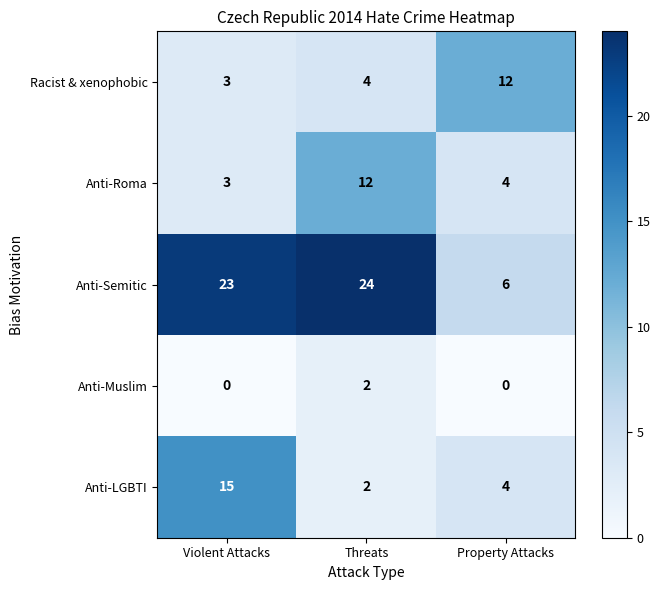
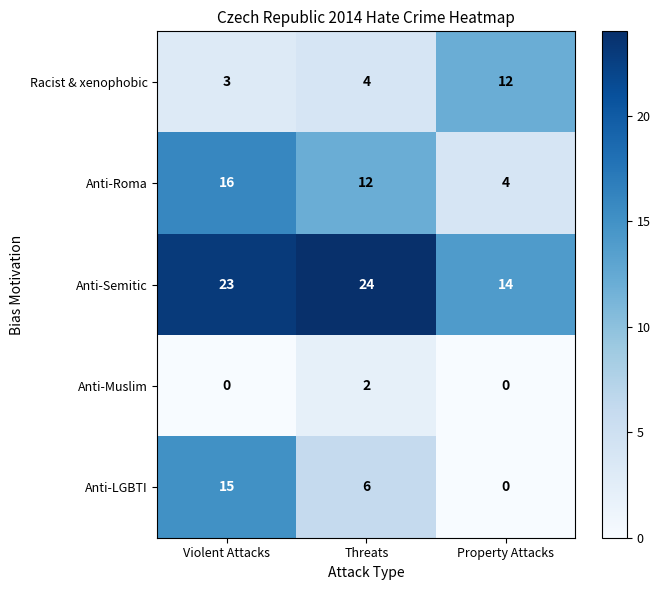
Anti-Roma, Violent Attacks: 3 -> 16
Anti-Semitic, Property Attacks: 6 -> 14
Anti-LGBTI, Threats: 2 -> 6
Anti-LGBTI, Property Attacks: 4 -> 0
